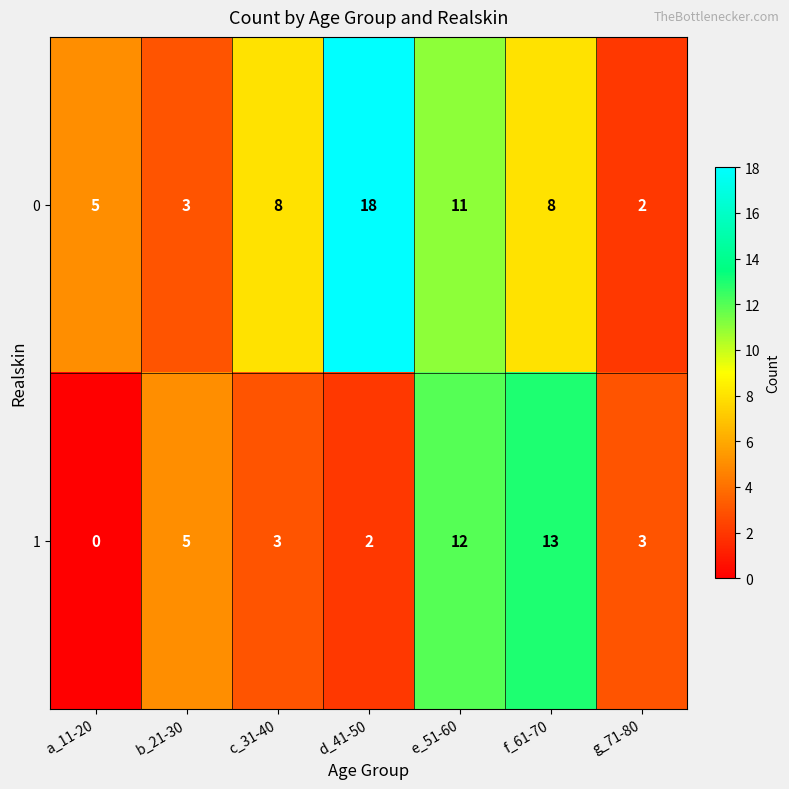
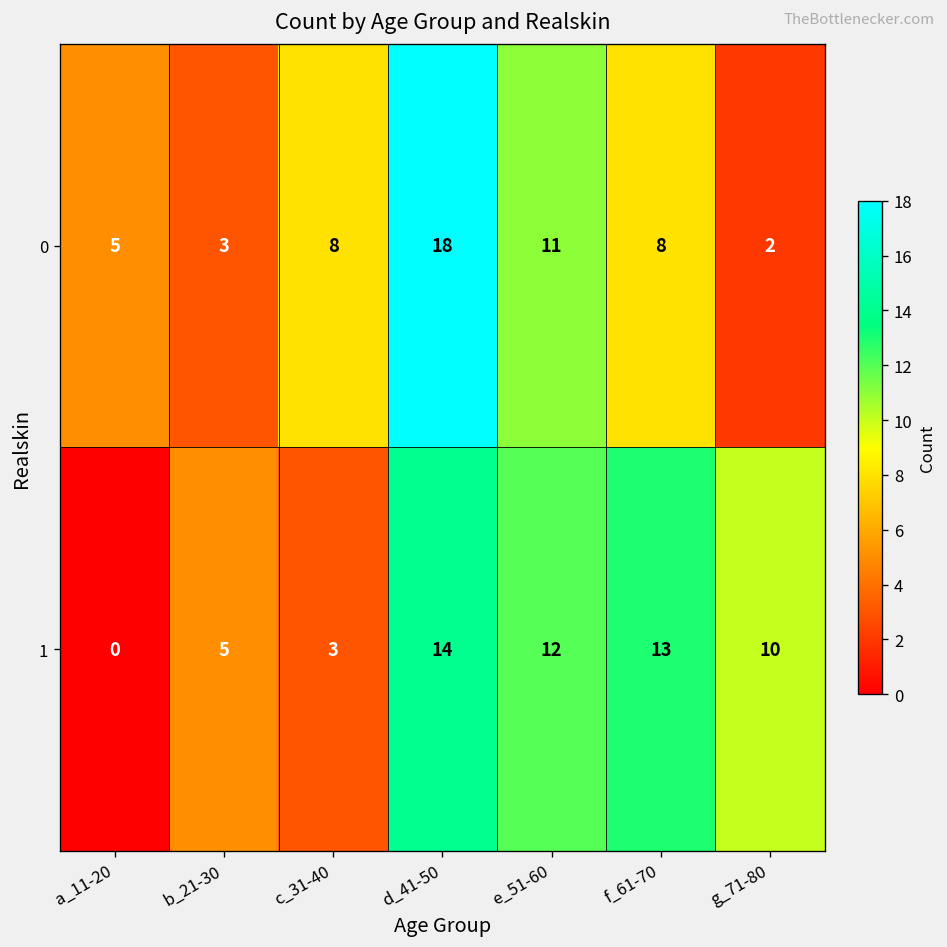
1, d_41-50: 2 -> 14
1, g_71-80: 3 -> 10
